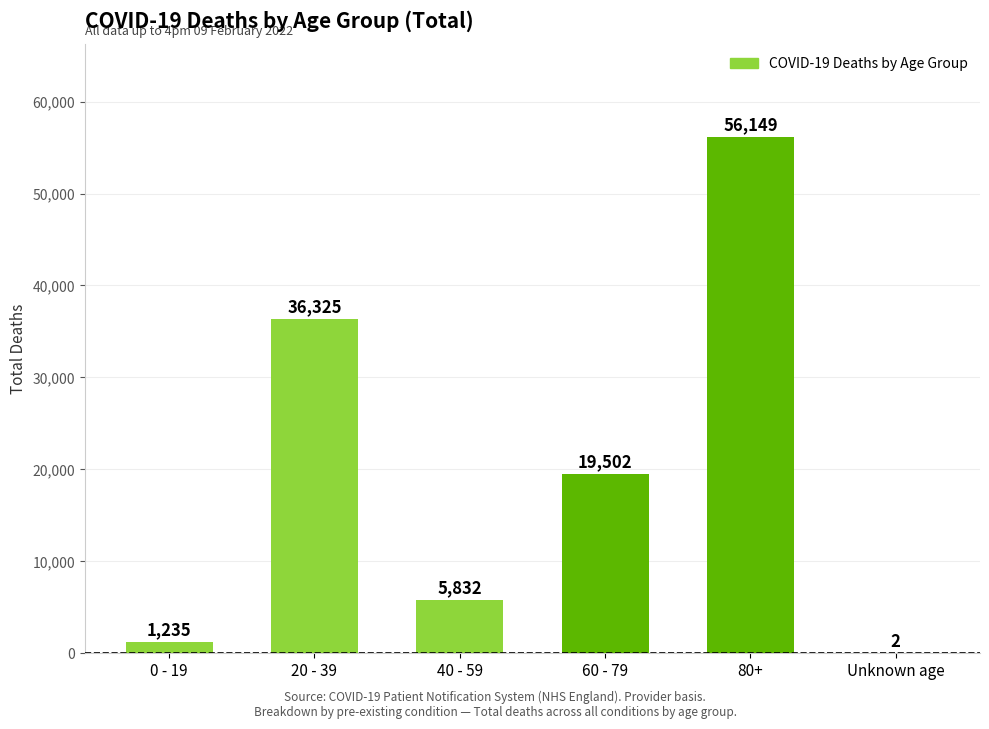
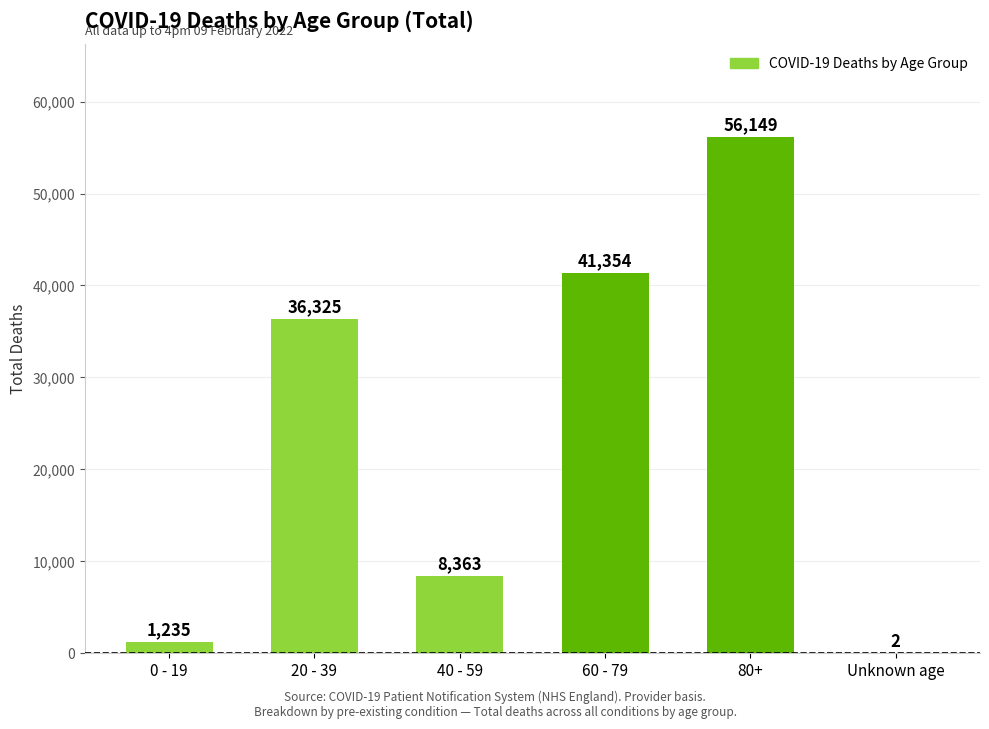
40 - 59: 5,832 -> 8,363
60 - 79: 19,502 -> 41,354
